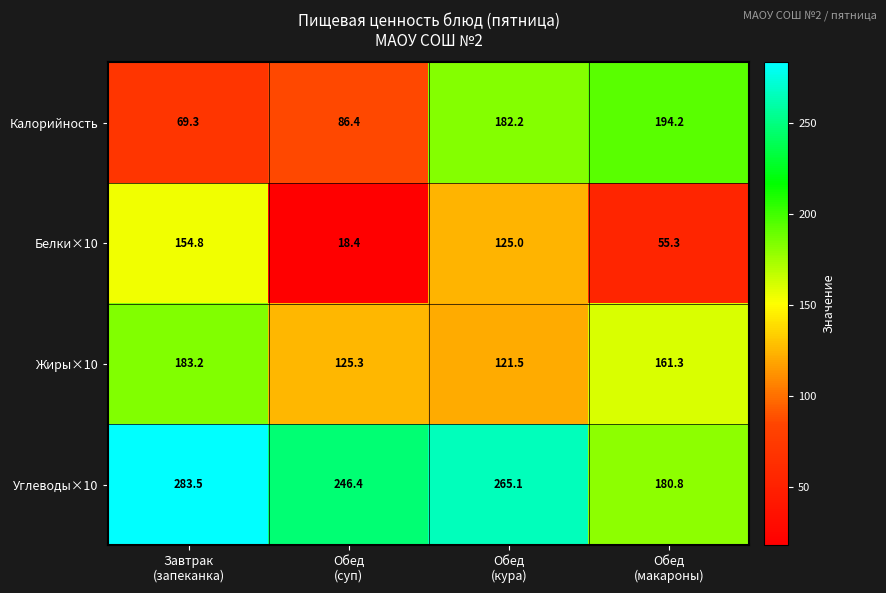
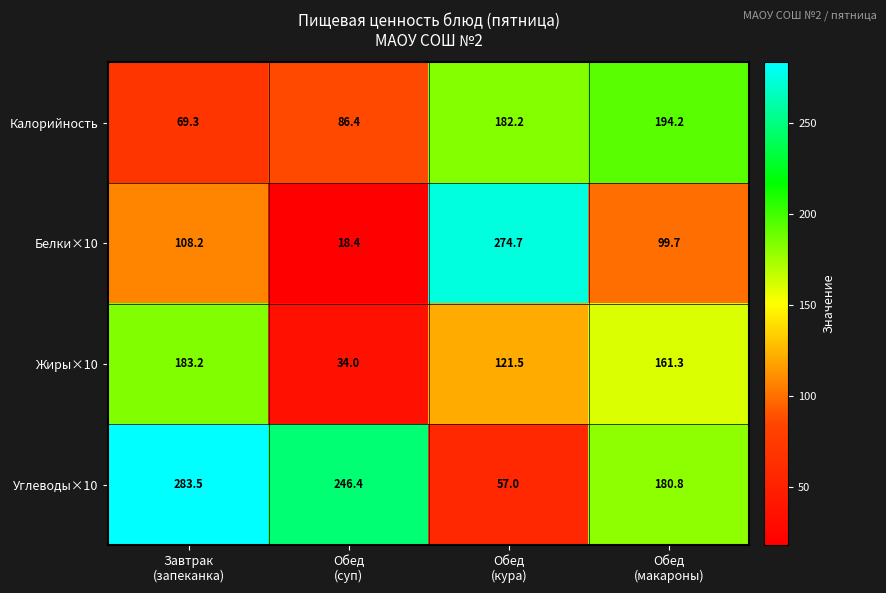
Белки×10, Завтрак (запеканка): 154.8 -> 108.2
Белки×10, Обед (кура): 125.0 -> 274.7
Белки×10, Обед (макароны): 55.3 -> 99.7
Жиры×10, Обед (суп): 125.3 -> 34.0
Углеводы×10, Обед (кура): 265.1 -> 57.0
